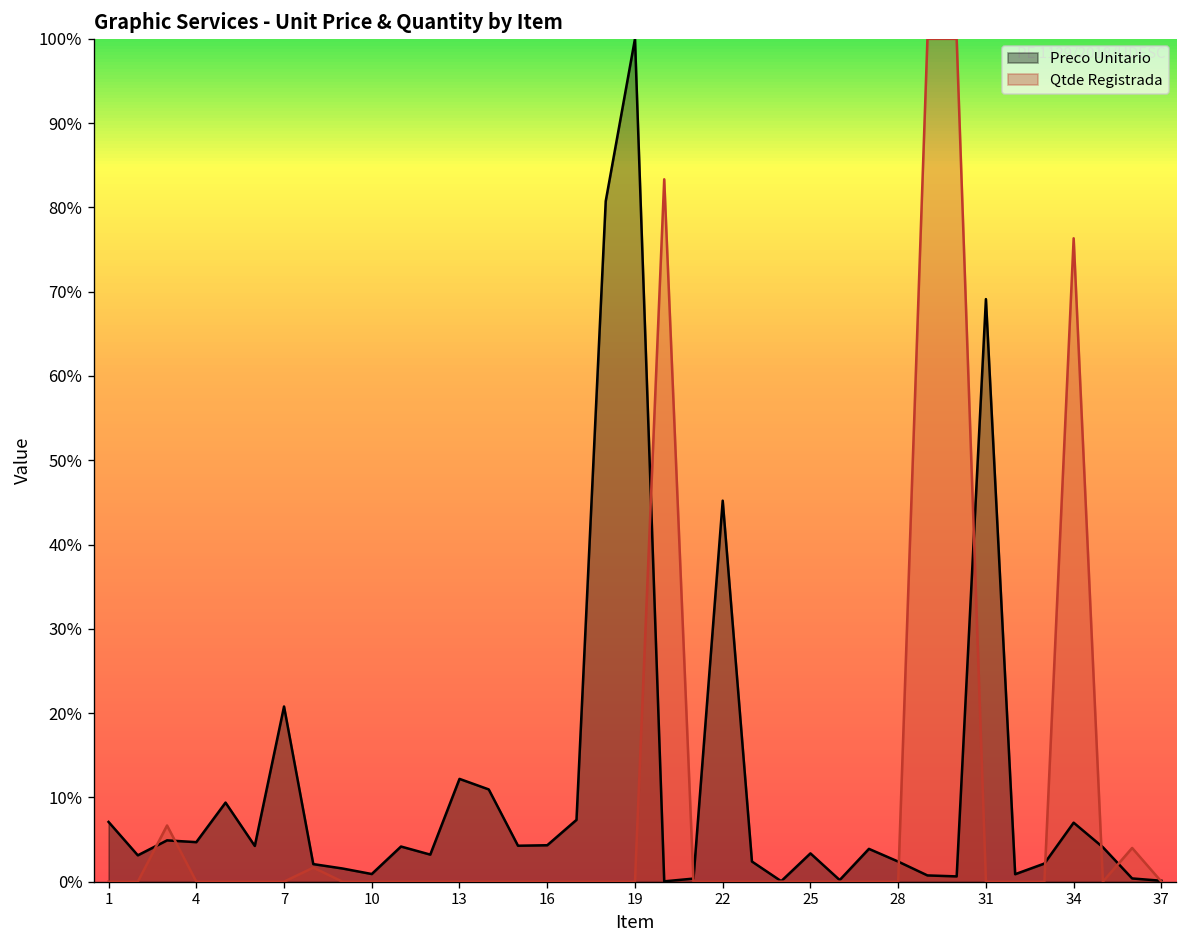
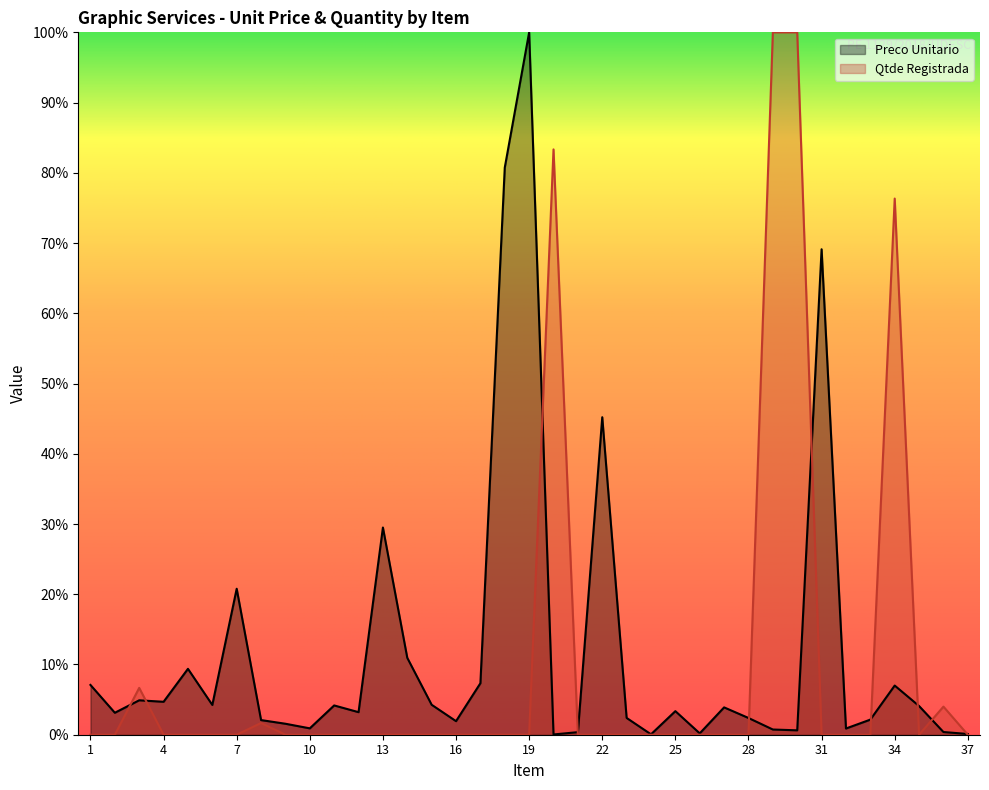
Preco Unitario, 13: 12% -> 29%
Preco Unitario, 16: 4% -> 2%
